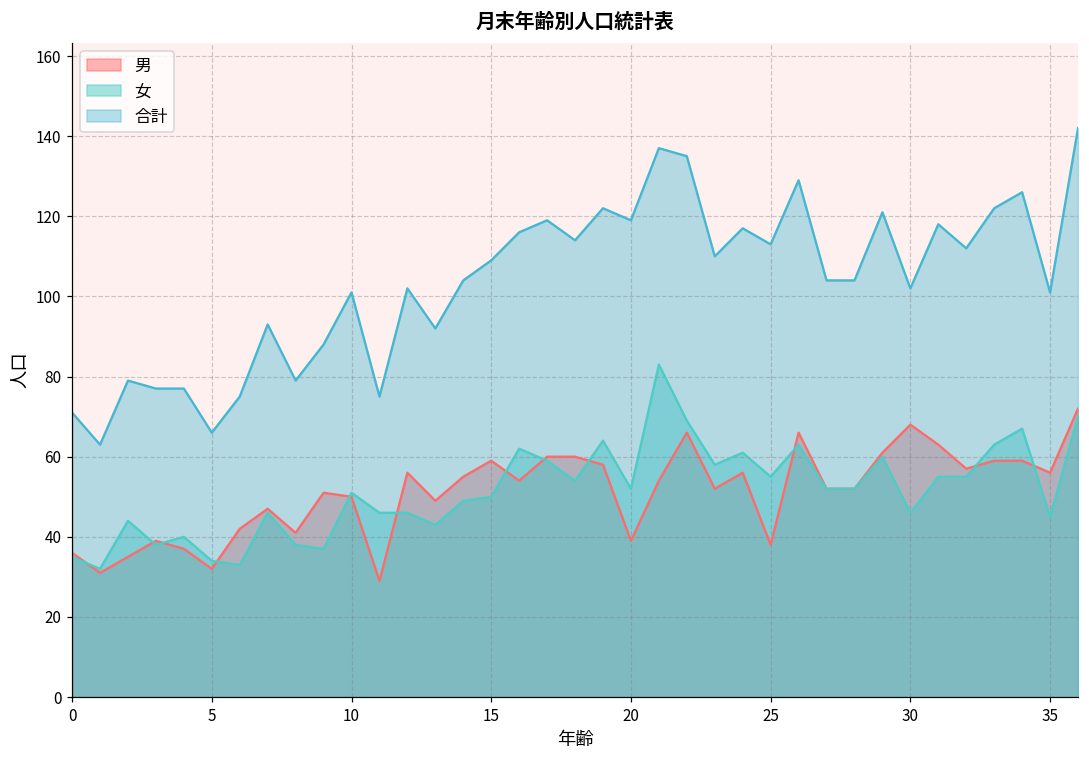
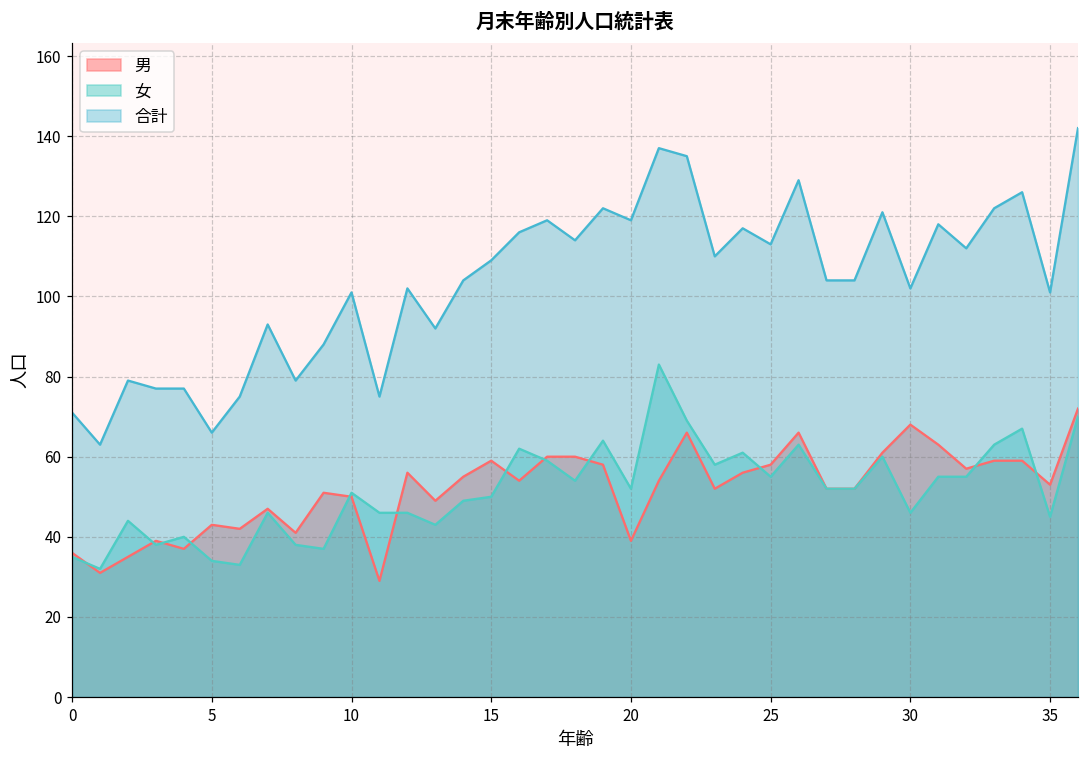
男, 5: 32 -> 43
男, 25: 38 -> 58
男, 35: 56 -> 53
